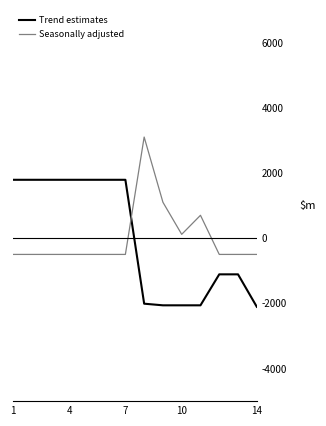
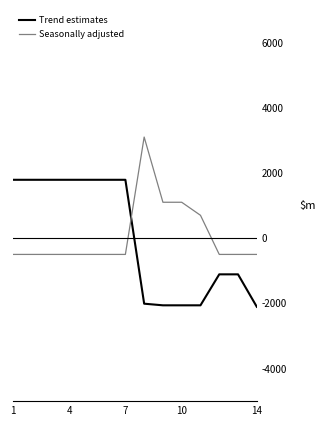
Seasonally adjusted, 10: 100 -> 1100
